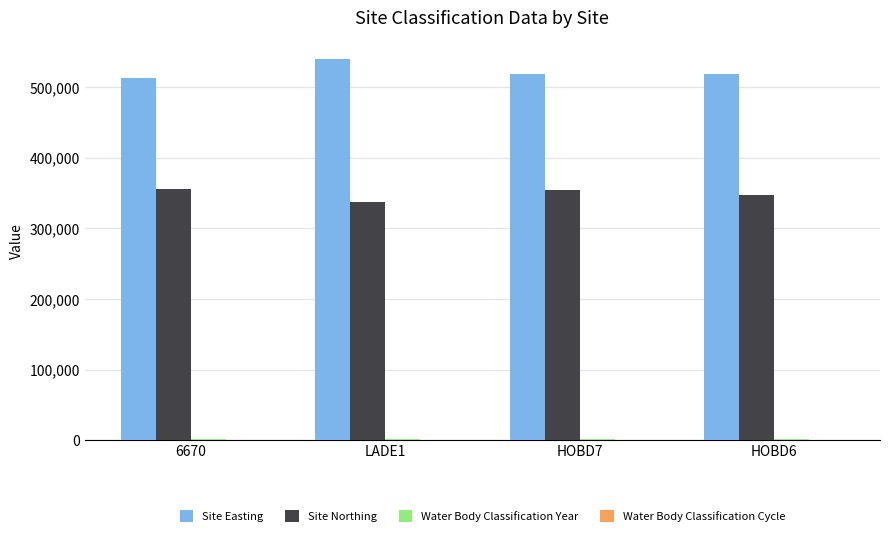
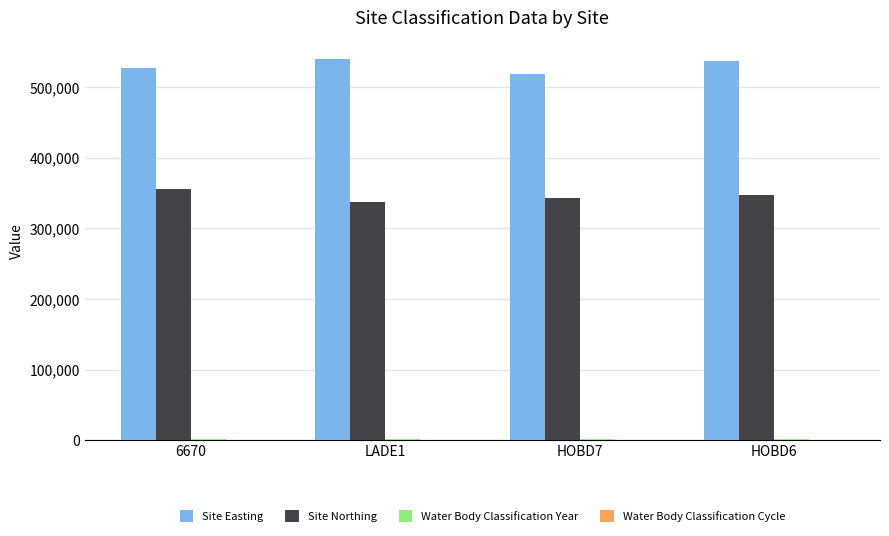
Site Easting, 6670: 510,000 -> 530,000
Site Northing, HOBD7: 350,000 -> 340,000
Site Easting, HOBD6: 520,000 -> 540,000
